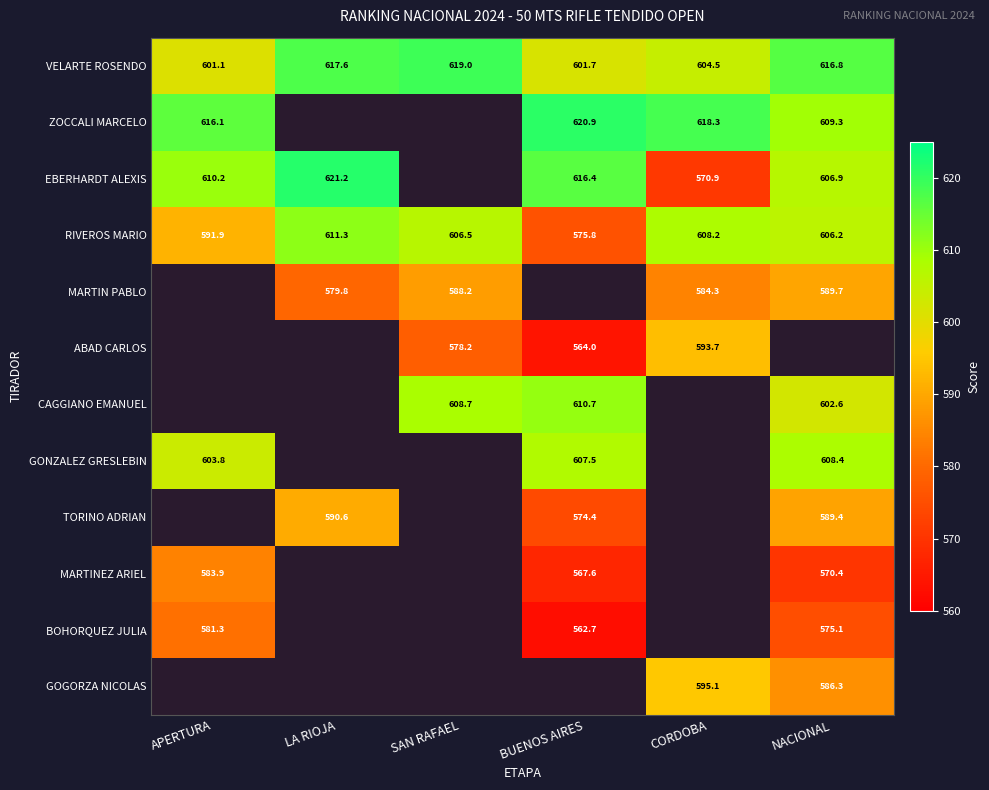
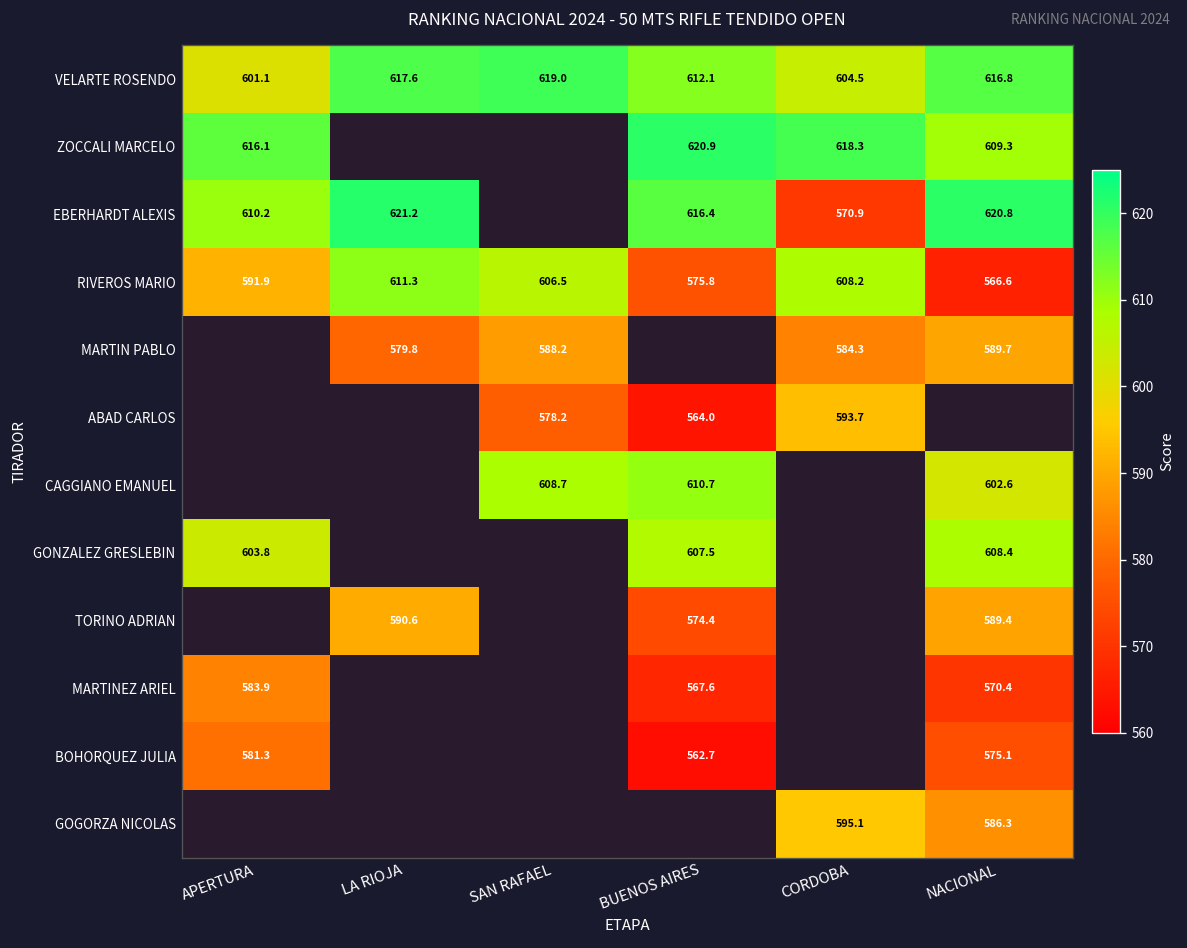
VELARTE ROSENDO, BUENOS AIRES: 601.7 -> 612.1
EBERHARDT ALEXIS, NACIONAL: 606.9 -> 620.8
RIVEROS MARIO, NACIONAL: 606.2 -> 566.6
